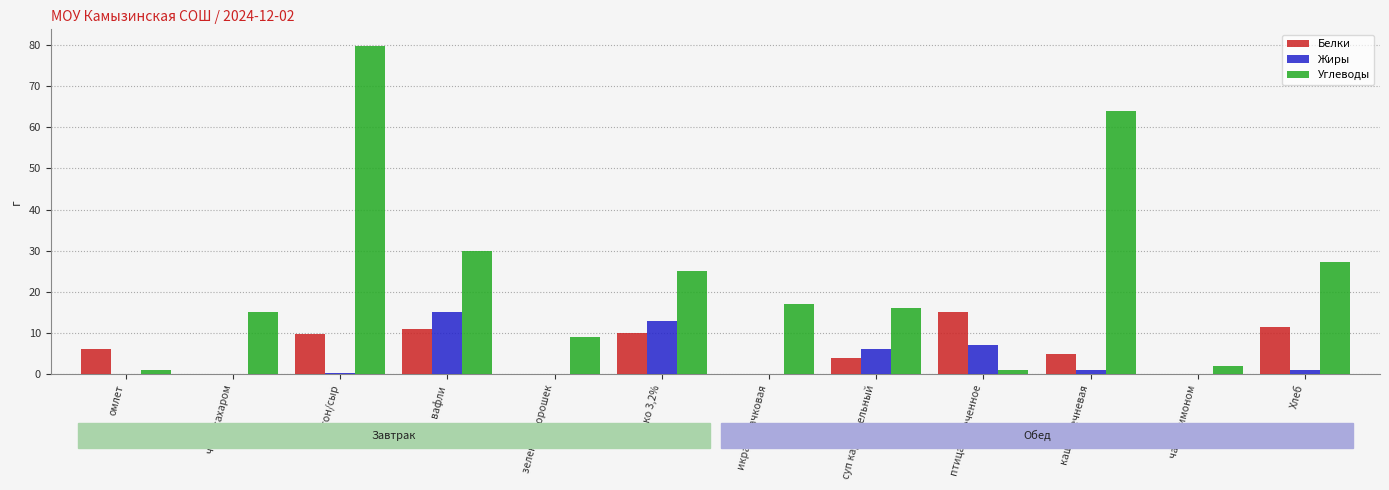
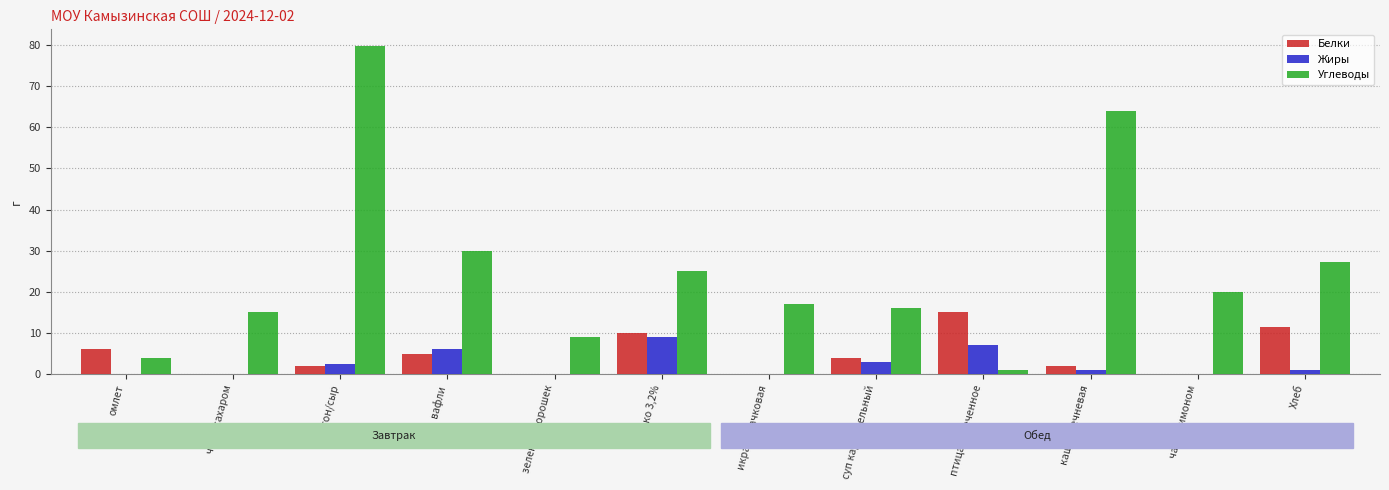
Углеводы, омлет: 1 -> 4
Белки, Батон/сыр: 10 -> 2
Жиры, Батон/сыр: 0 -> 3
Белки, вафли: 11 -> 5
Жиры, вафли: 15 -> 6
Жиры, молоко 3,2%: 13 -> 9
Жиры, суп картофельный: 6 -> 3
Белки, каша гречневая: 5 -> 2
Углеводы, чай с лимоном: 2 -> 20
